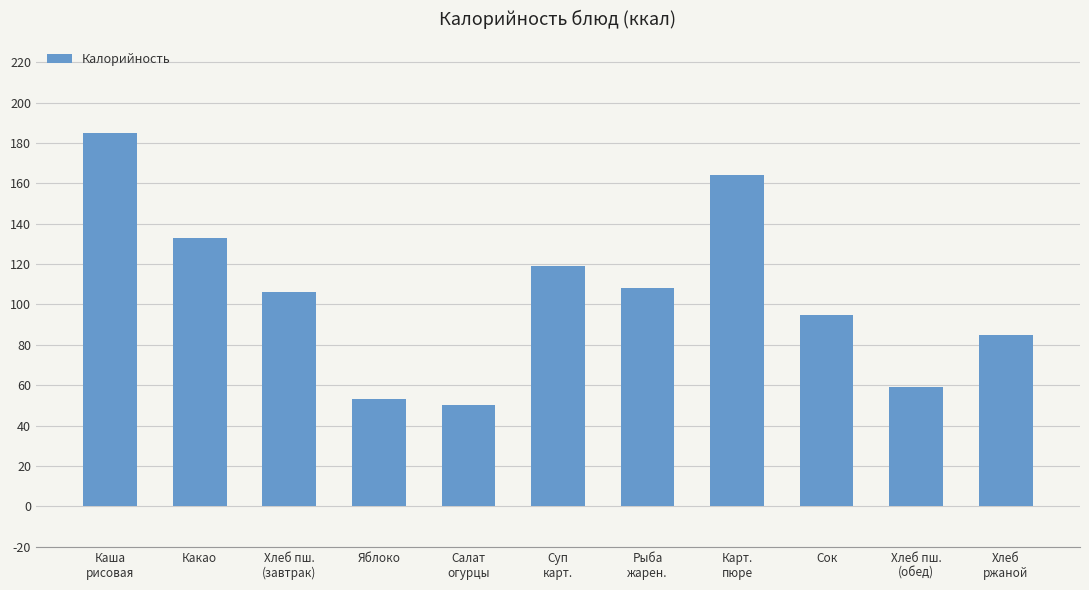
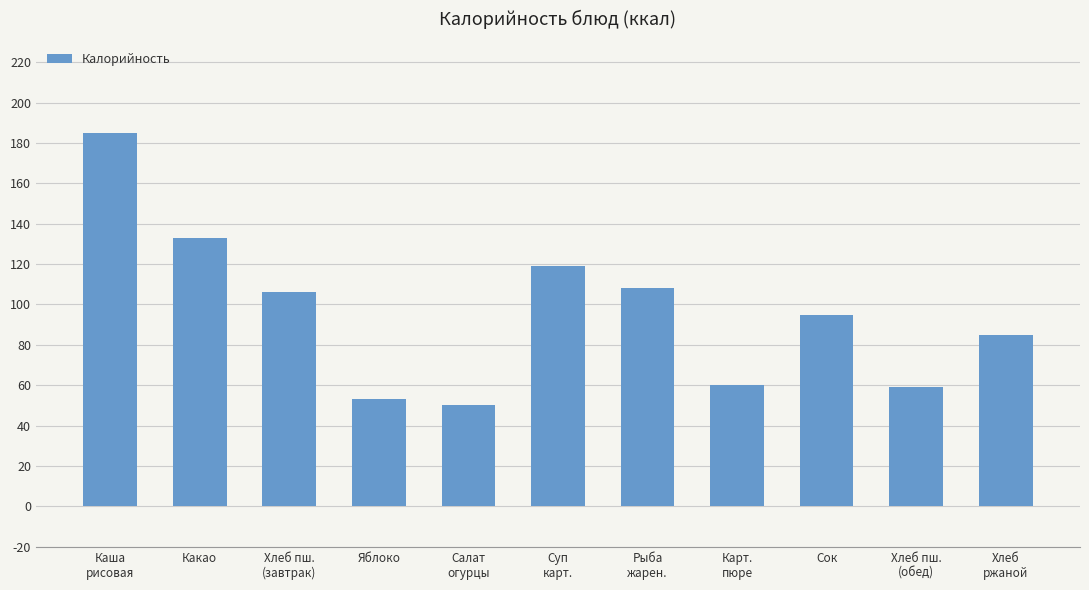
Карт. пюре: 164 -> 60
